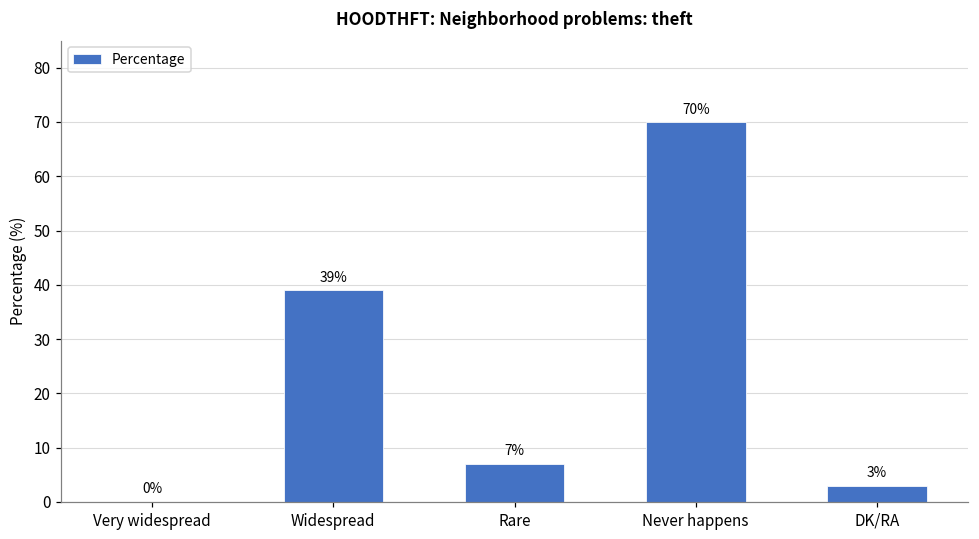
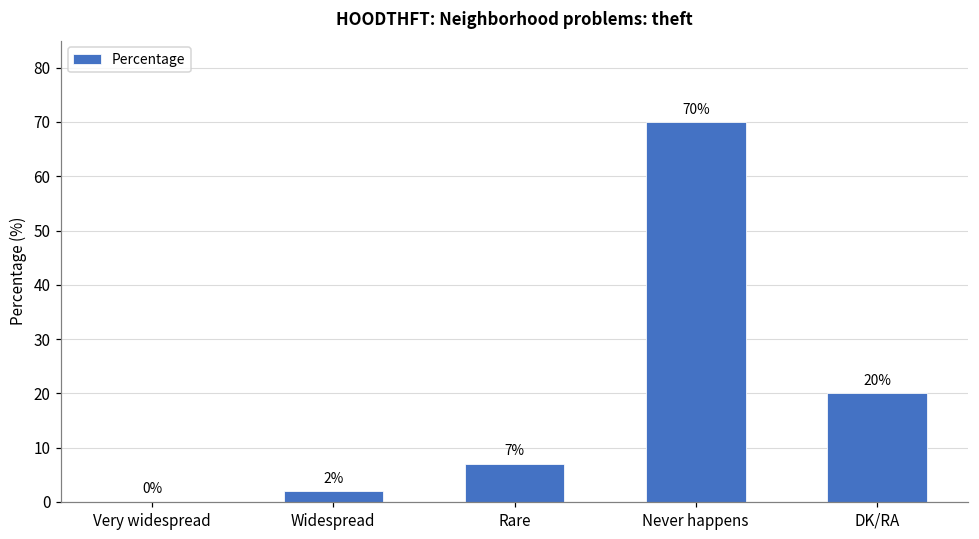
Widespread: 39% -> 2%
DK/RA: 3% -> 20%
